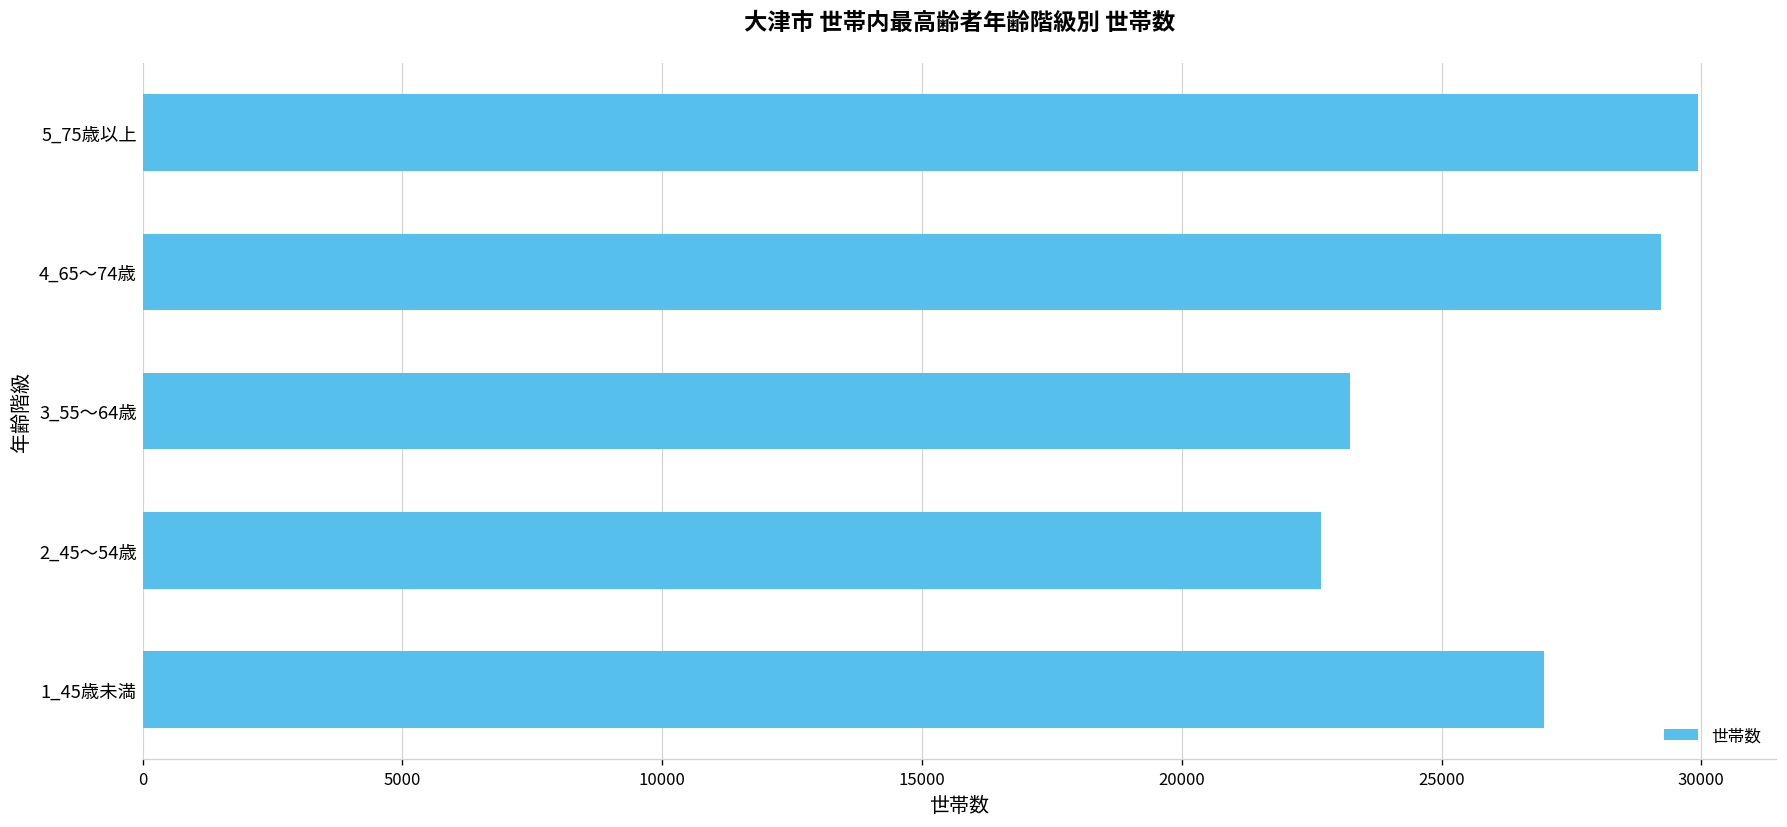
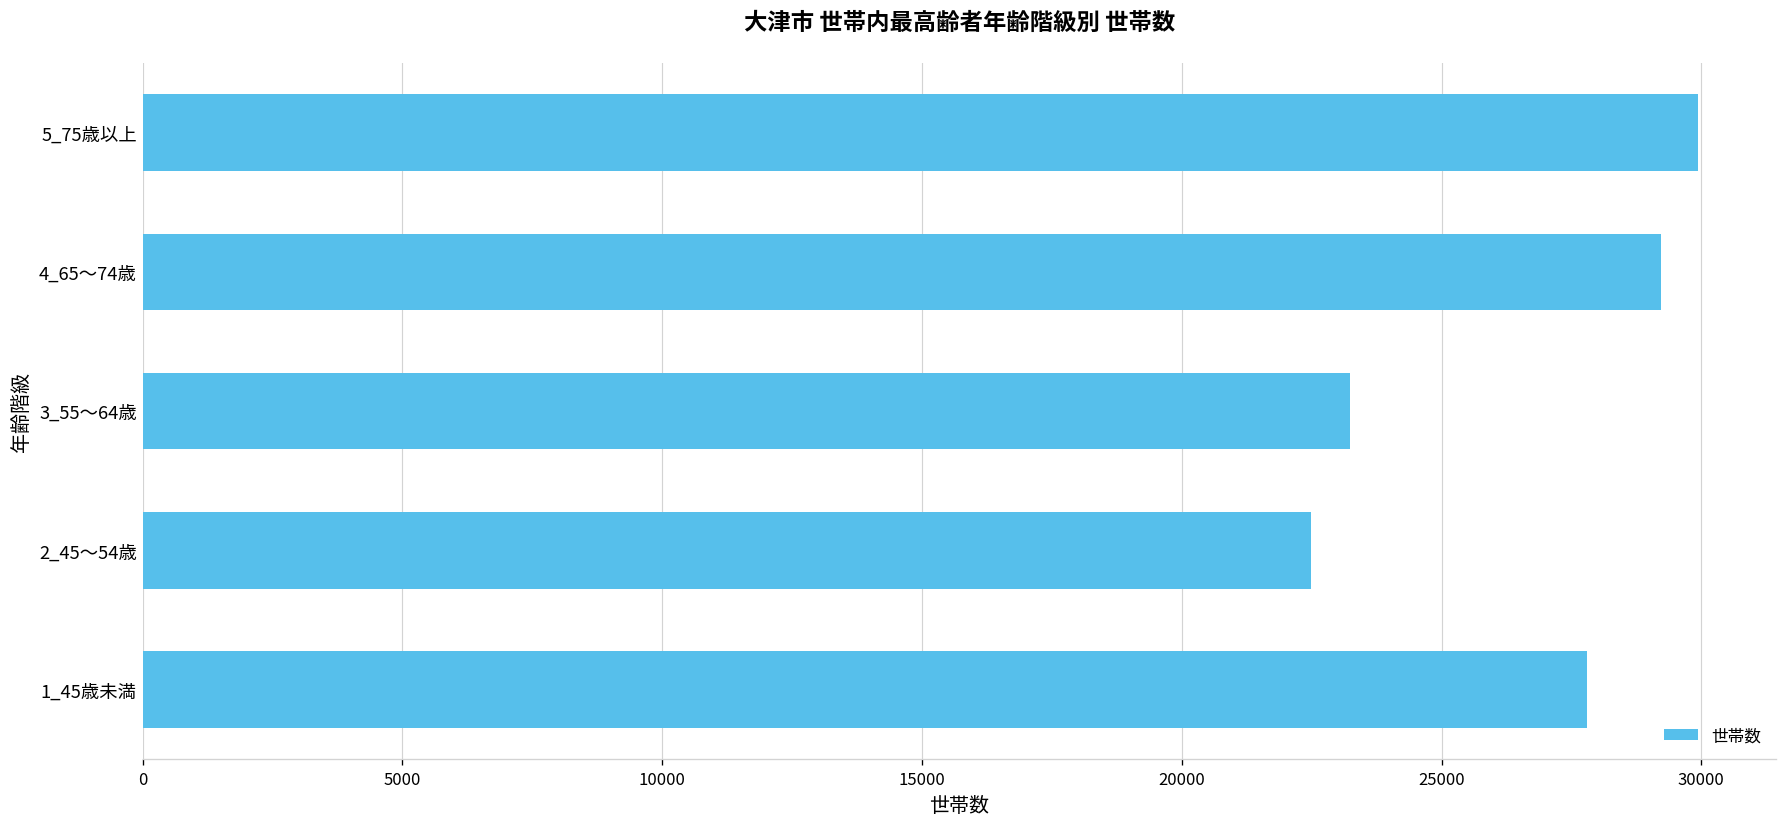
2_45～54歳: 22700 -> 22500
1_45歳未満: 27000 -> 27800
